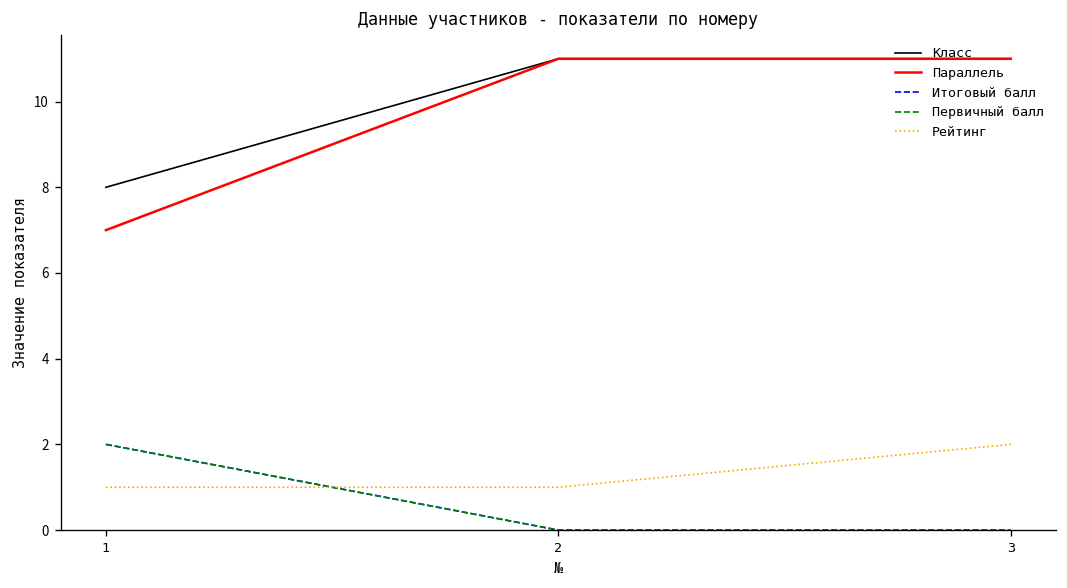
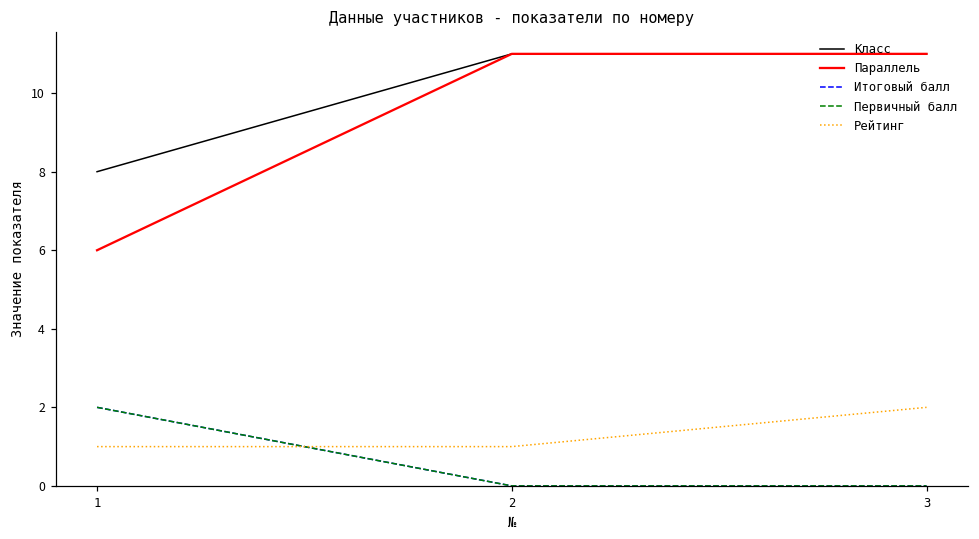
Параллель, 1: 7 -> 6
